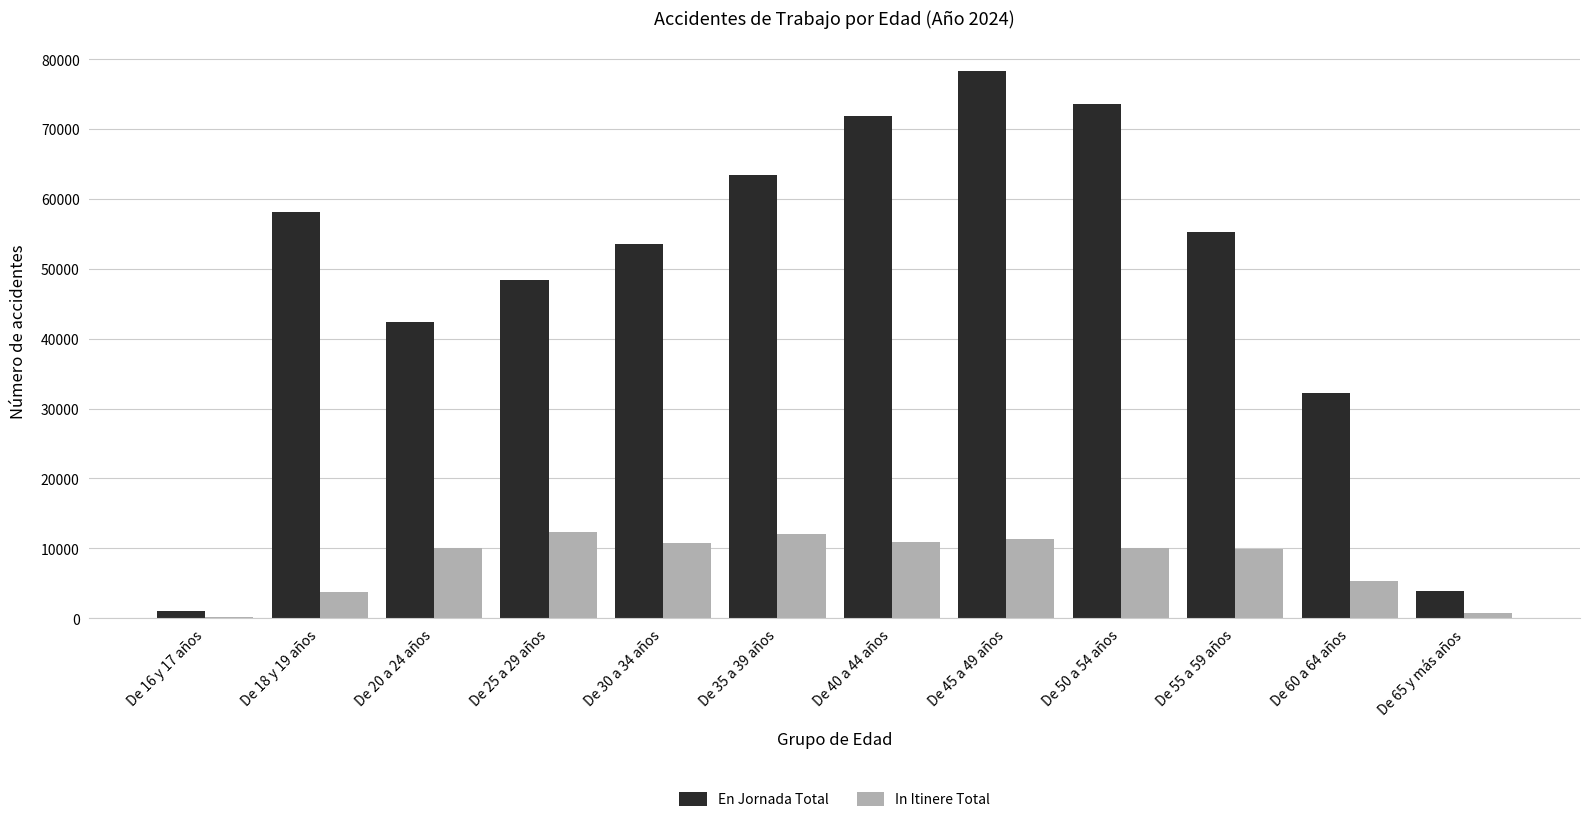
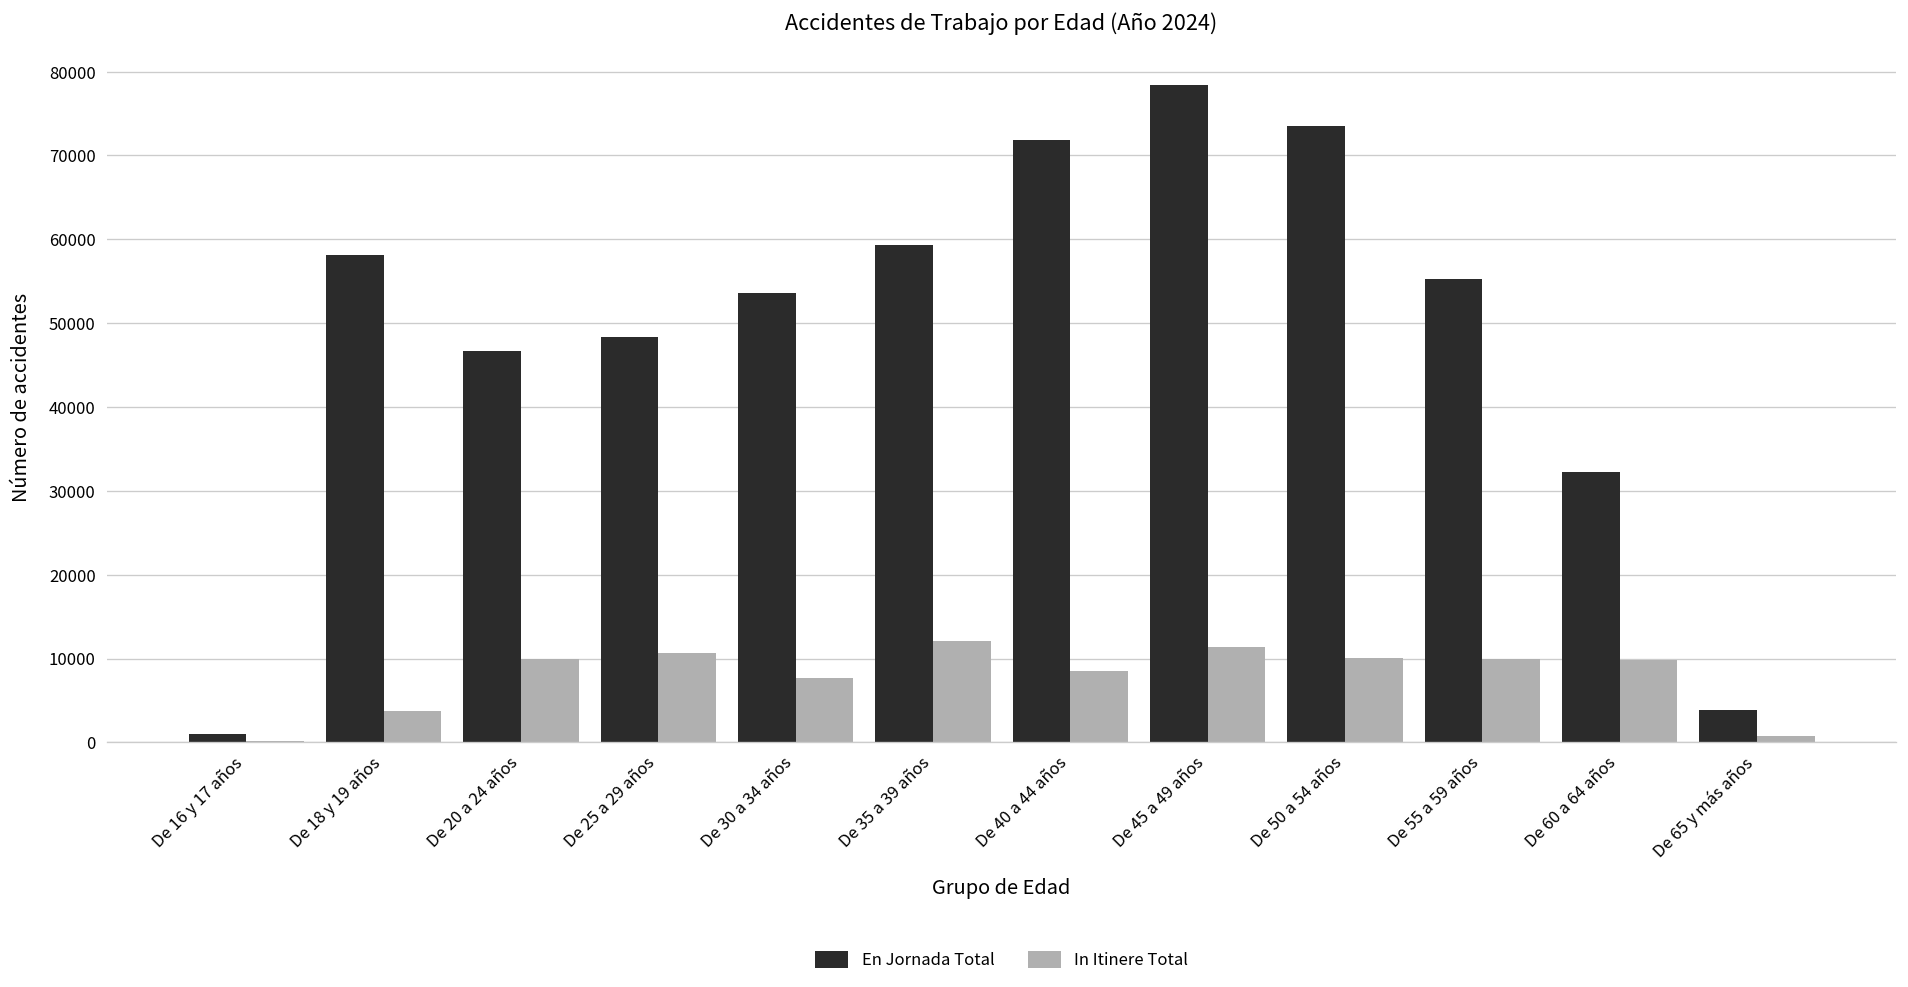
En Jornada Total, De 20 a 24 años: 42000 -> 47000
In Itinere Total, De 25 a 29 años: 12000 -> 11000
In Itinere Total, De 30 a 34 años: 11000 -> 8000
En Jornada Total, De 35 a 39 años: 63000 -> 59000
In Itinere Total, De 40 a 44 años: 11000 -> 9000
In Itinere Total, De 60 a 64 años: 5000 -> 10000
